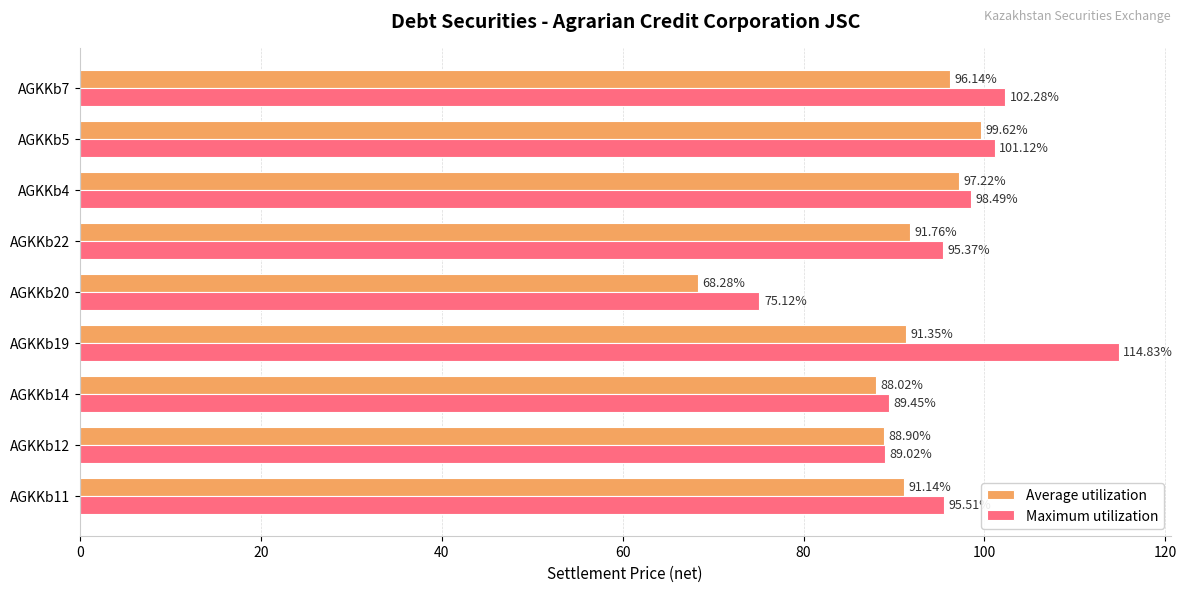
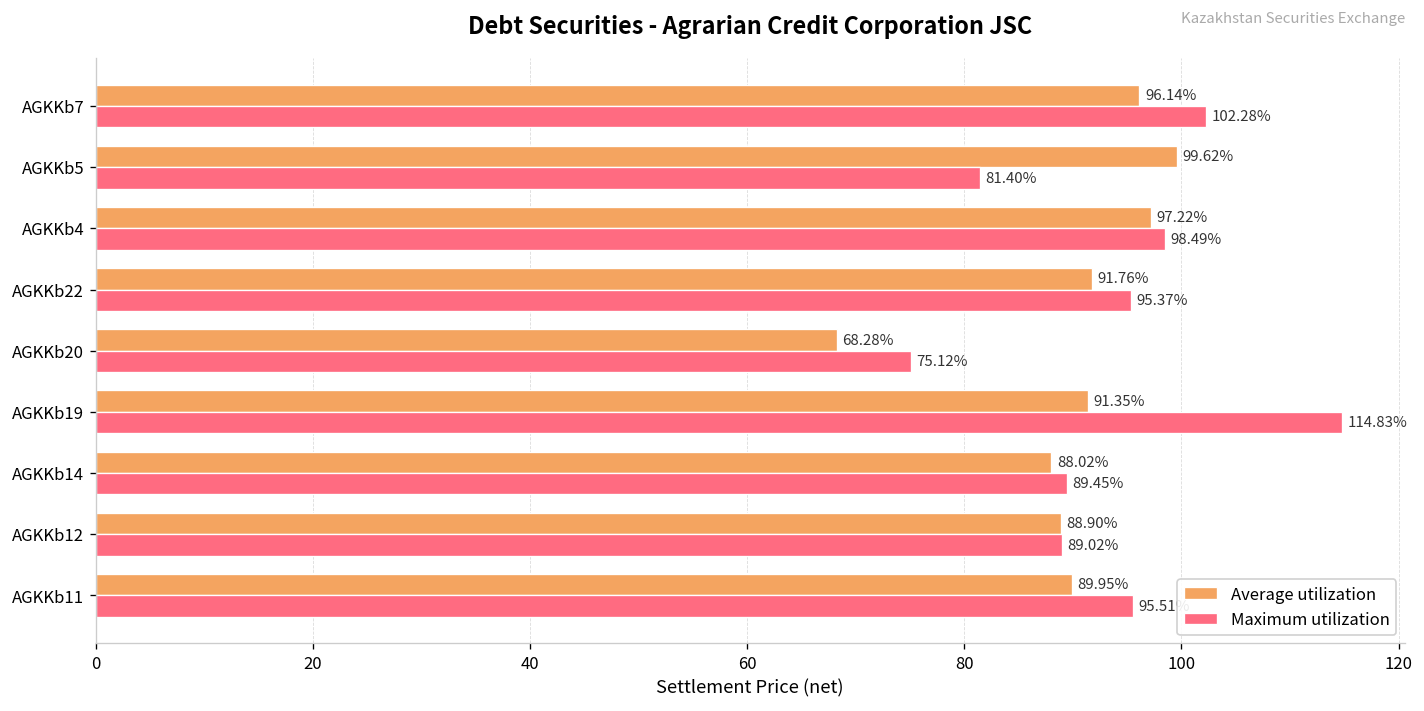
Maximum utilization, AGKKb5: 101.12% -> 81.40%
Average utilization, AGKKb11: 91.14% -> 89.95%
